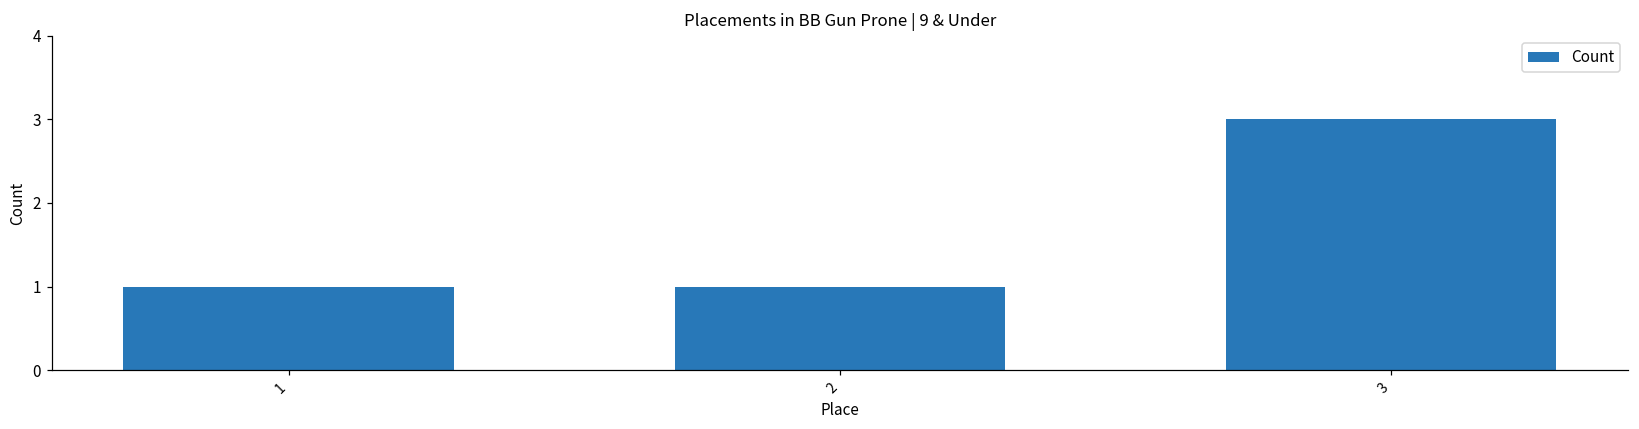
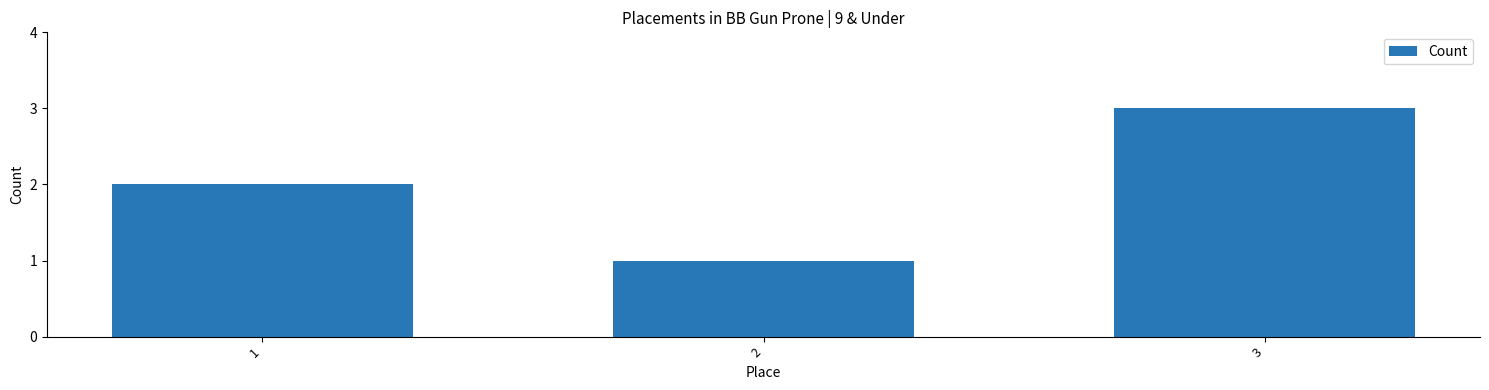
1: 1 -> 2
